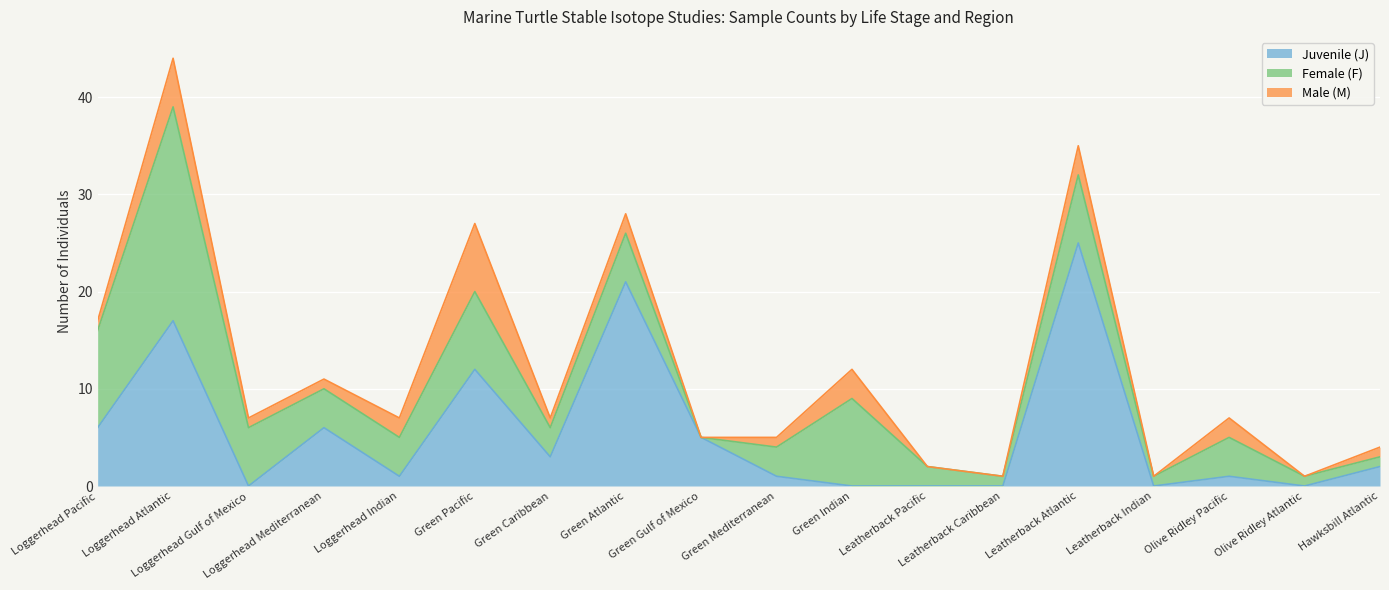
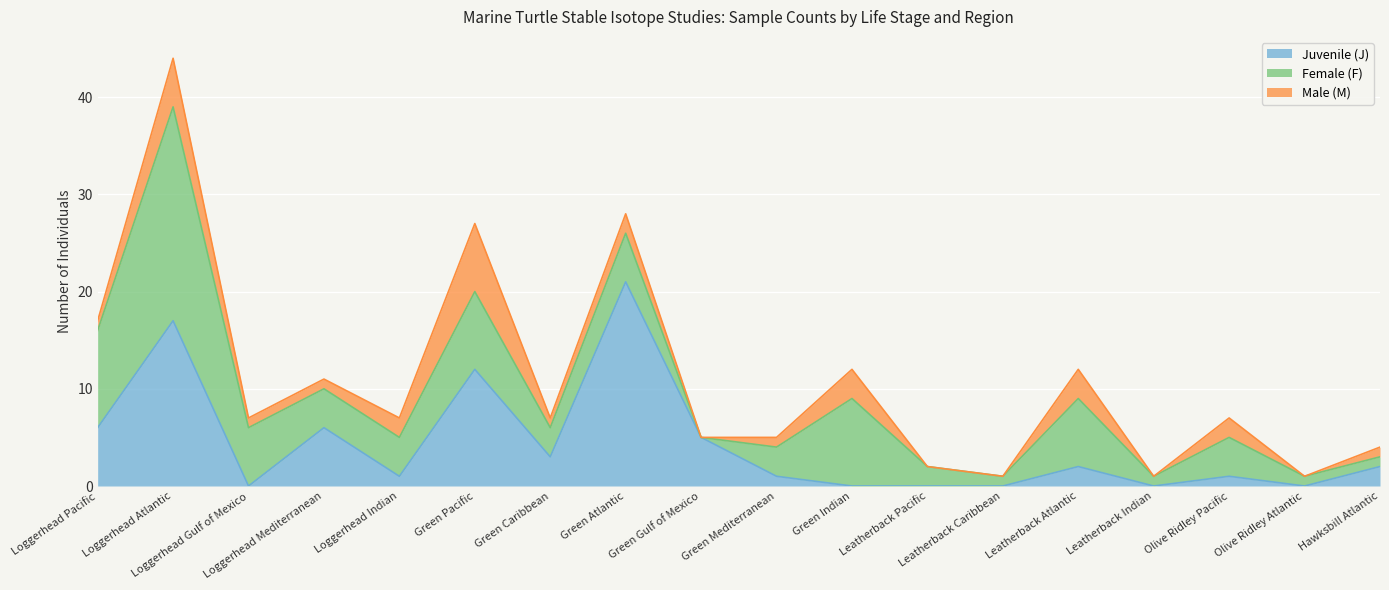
Juvenile (J), Leatherback Atlantic: 25 -> 2
